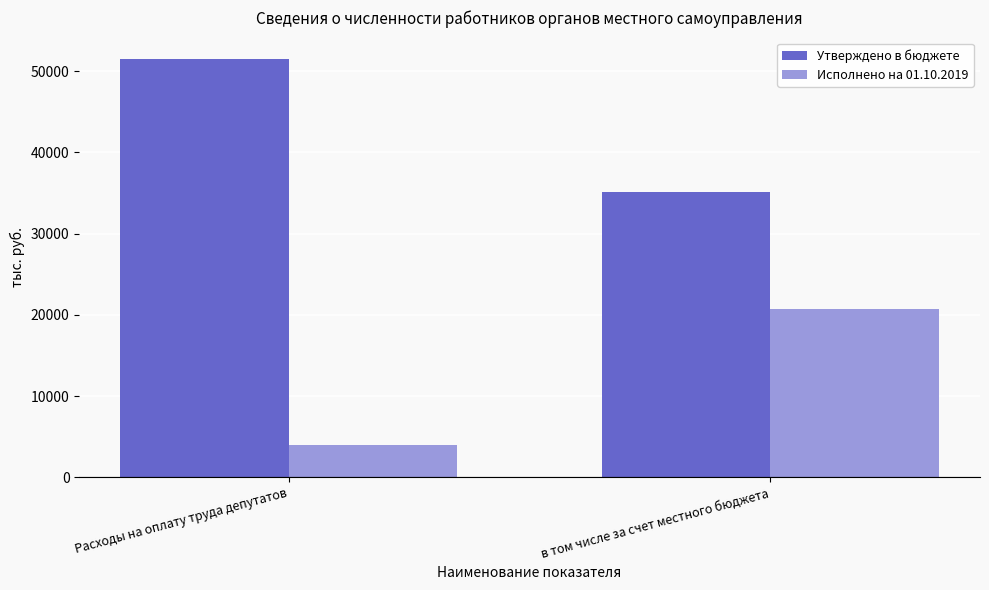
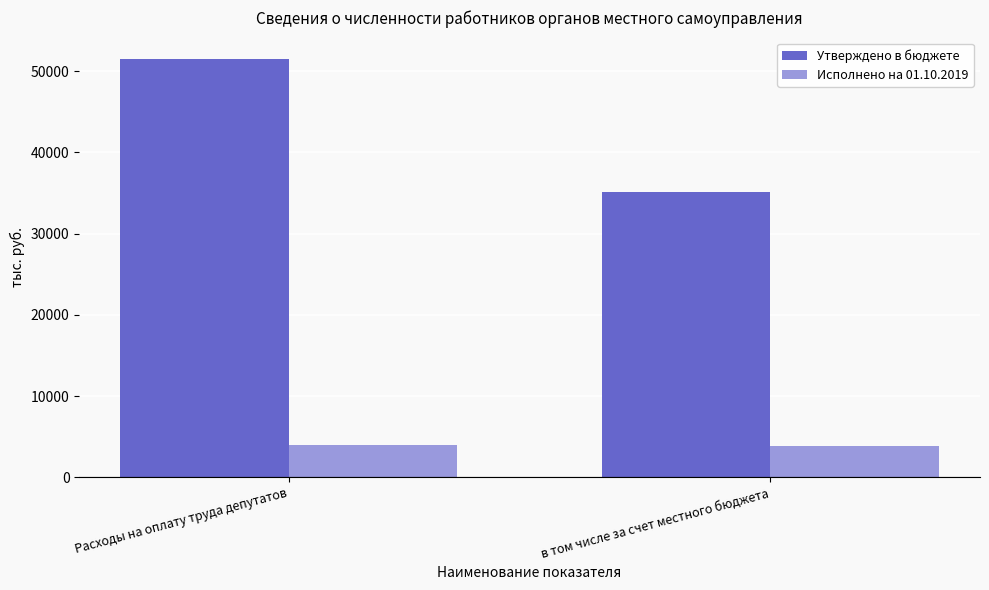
Исполнено на 01.10.2019, в том числе за счет местного бюджета: 21000 -> 4000
